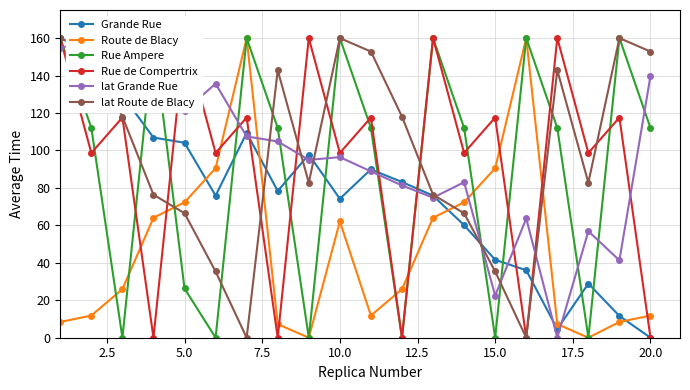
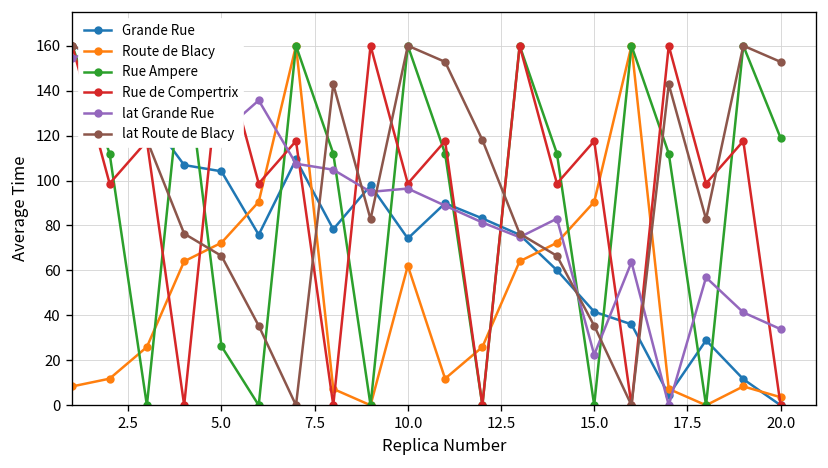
Route de Blacy, 20.0: 12 -> 4
Rue Ampere, 20.0: 112 -> 119
lat Grande Rue, 20.0: 140 -> 34
